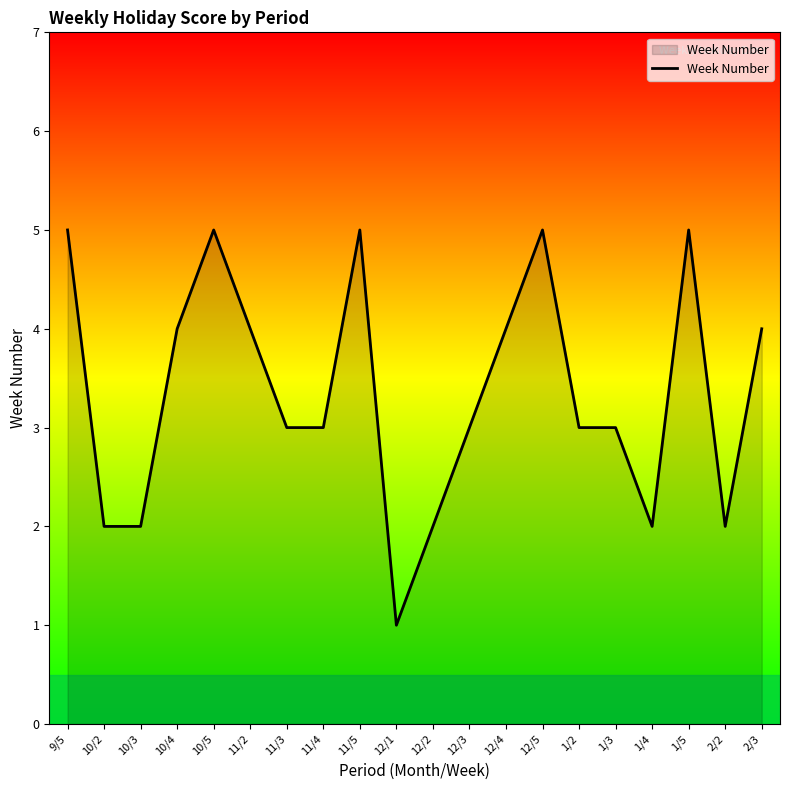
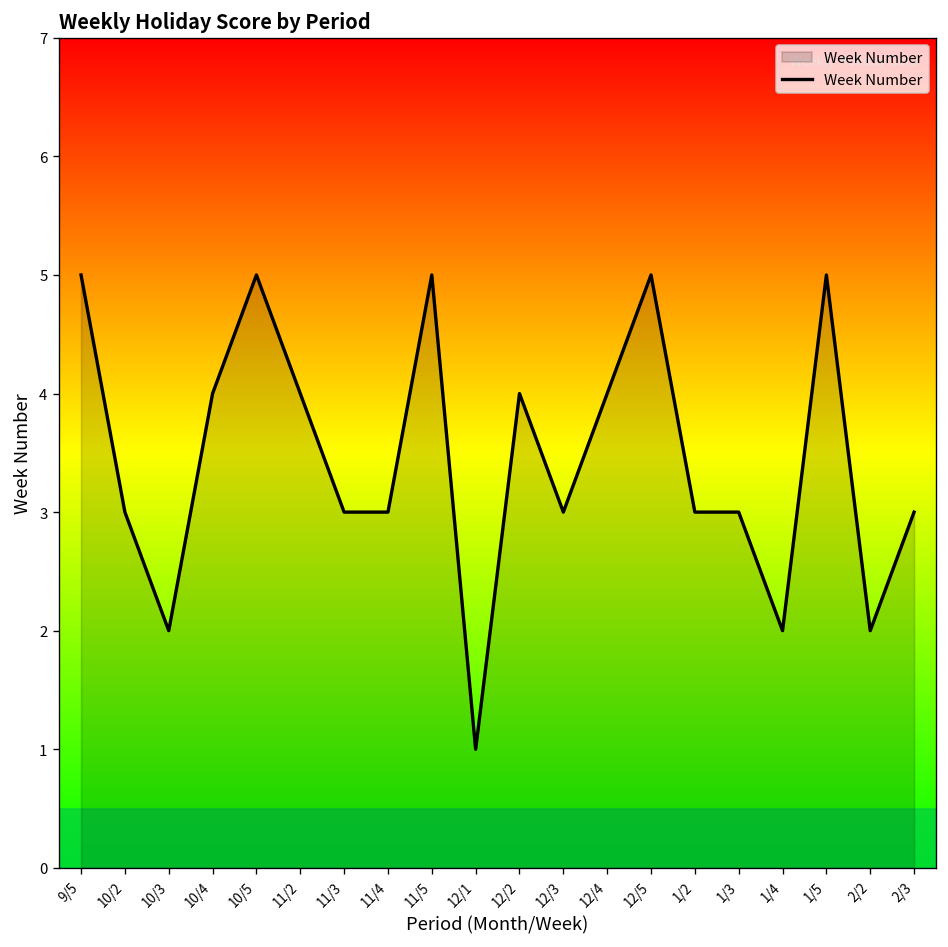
10/2: 2 -> 3
12/2: 2 -> 4
2/3: 4 -> 3
